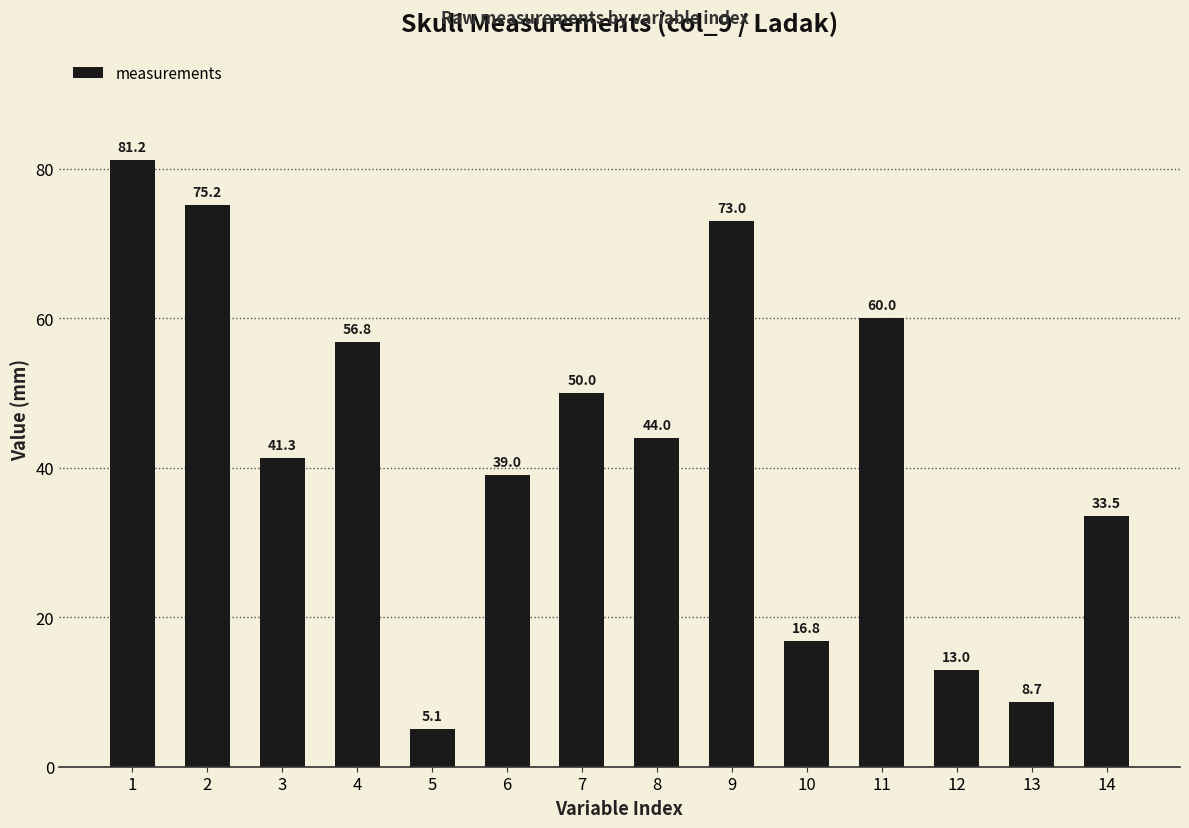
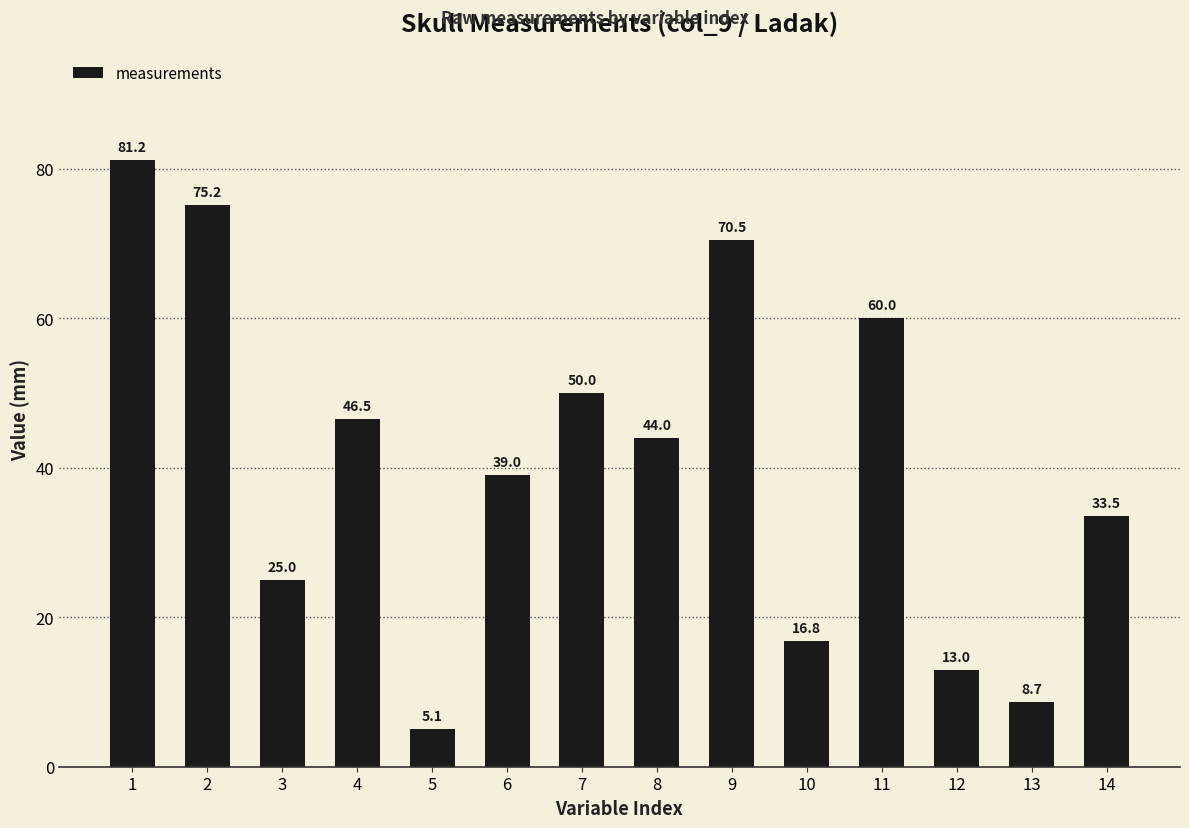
3: 41.3 -> 25.0
4: 56.8 -> 46.5
9: 73.0 -> 70.5
